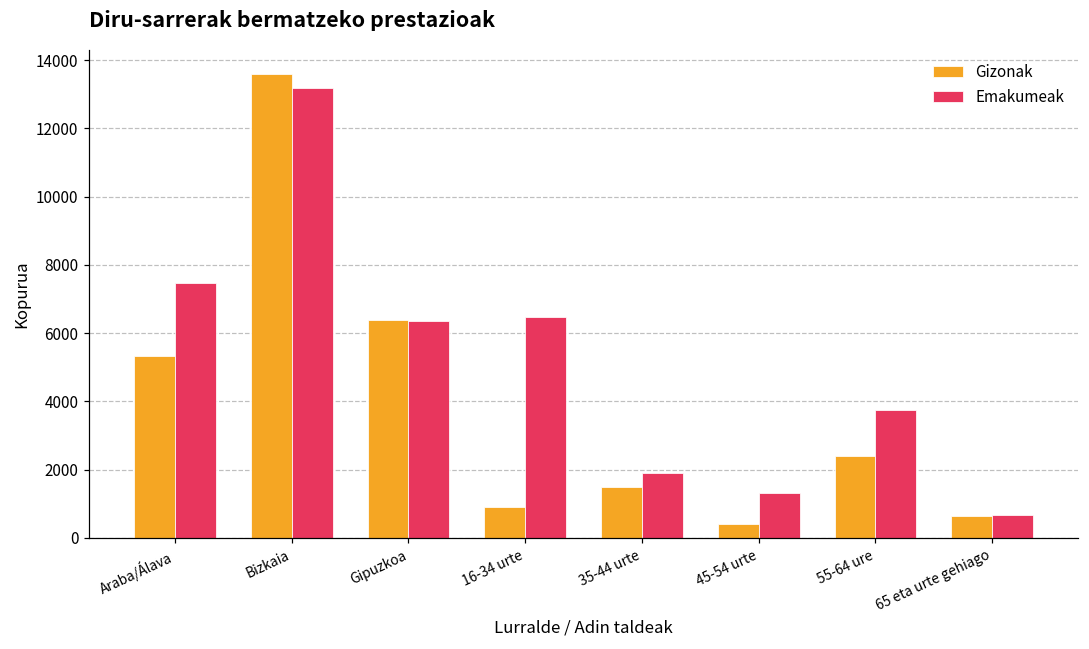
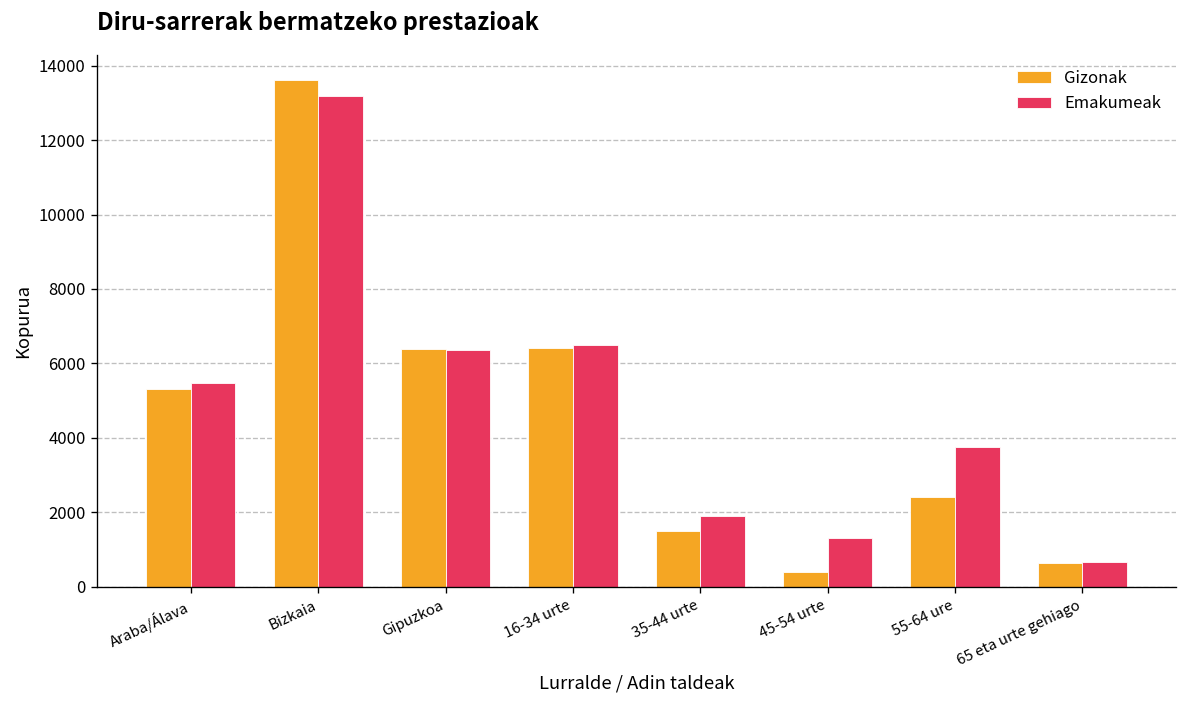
Emakumeak, Araba/Álava: 7500 -> 5500
Gizonak, 16-34 urte: 900 -> 6400
